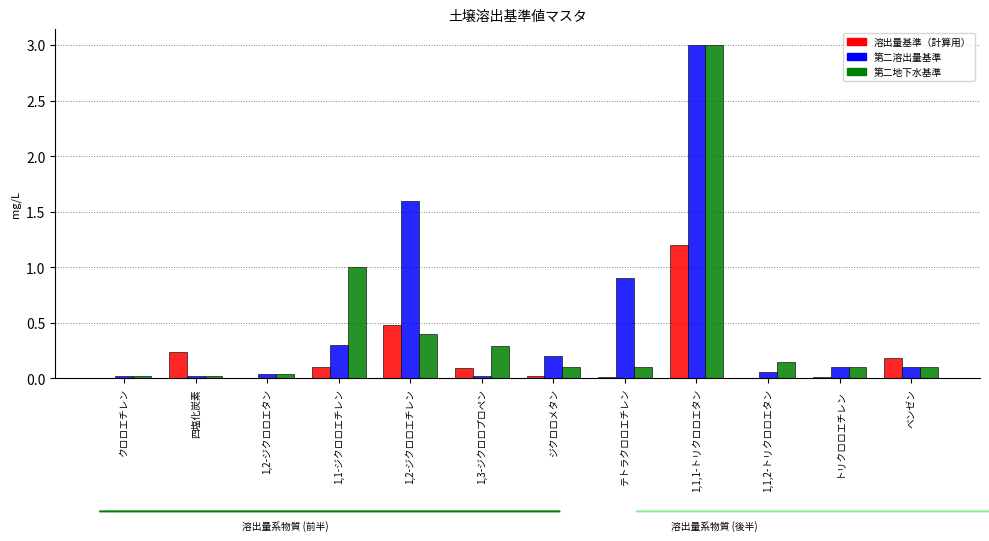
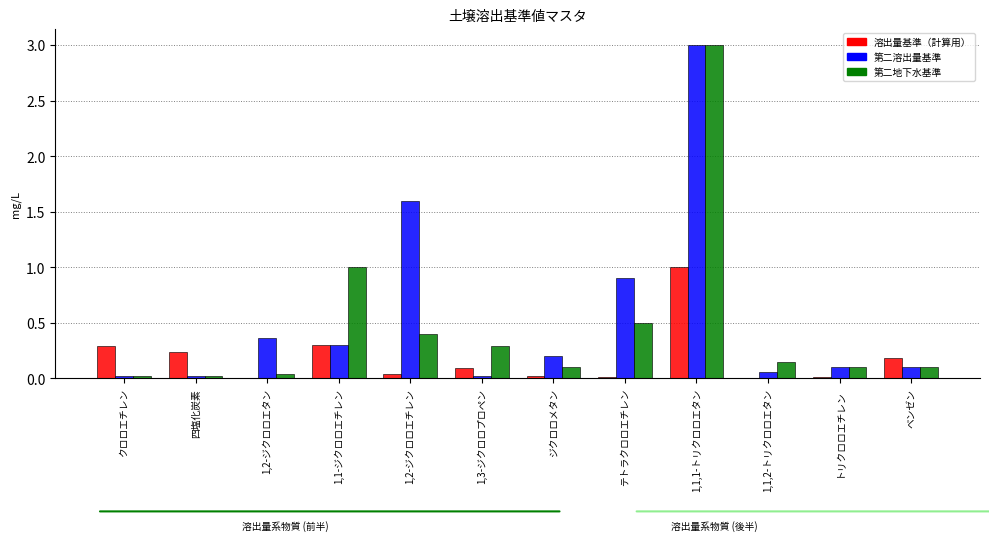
溶出量基準（計算用）, クロロエチレン: 0.00 -> 0.29
第二溶出量基準, 1,2-ジクロロエタン: 0.04 -> 0.36
溶出量基準（計算用）, 1,1-ジクロロエチレン: 0.1 -> 0.3
溶出量基準（計算用）, 1,2-ジクロロエチレン: 0.48 -> 0.04
第二地下水基準, テトラクロロエチレン: 0.1 -> 0.5
溶出量基準（計算用）, 1,1,1-トリクロロエタン: 1.2 -> 1.0
